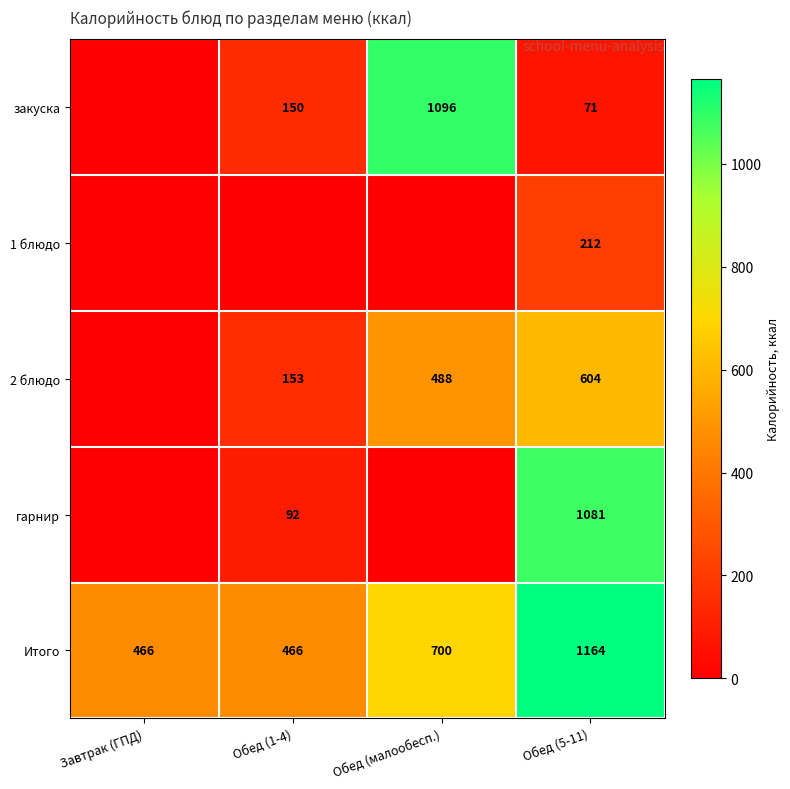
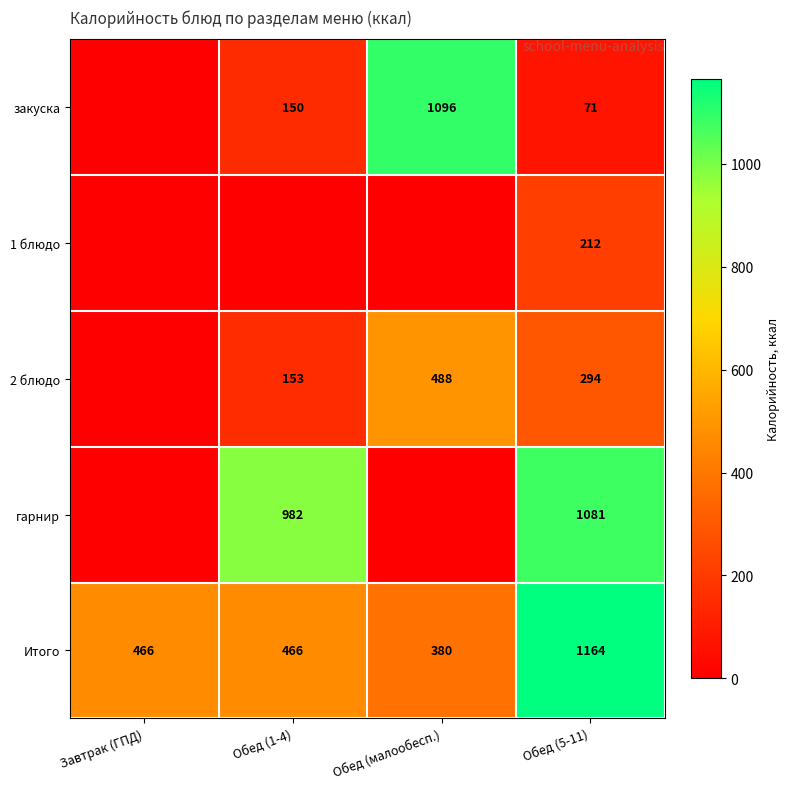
2 блюдо, Обед (5-11): 604 -> 294
гарнир, Обед (1-4): 92 -> 982
Итого, Обед (малообесп.): 700 -> 380
